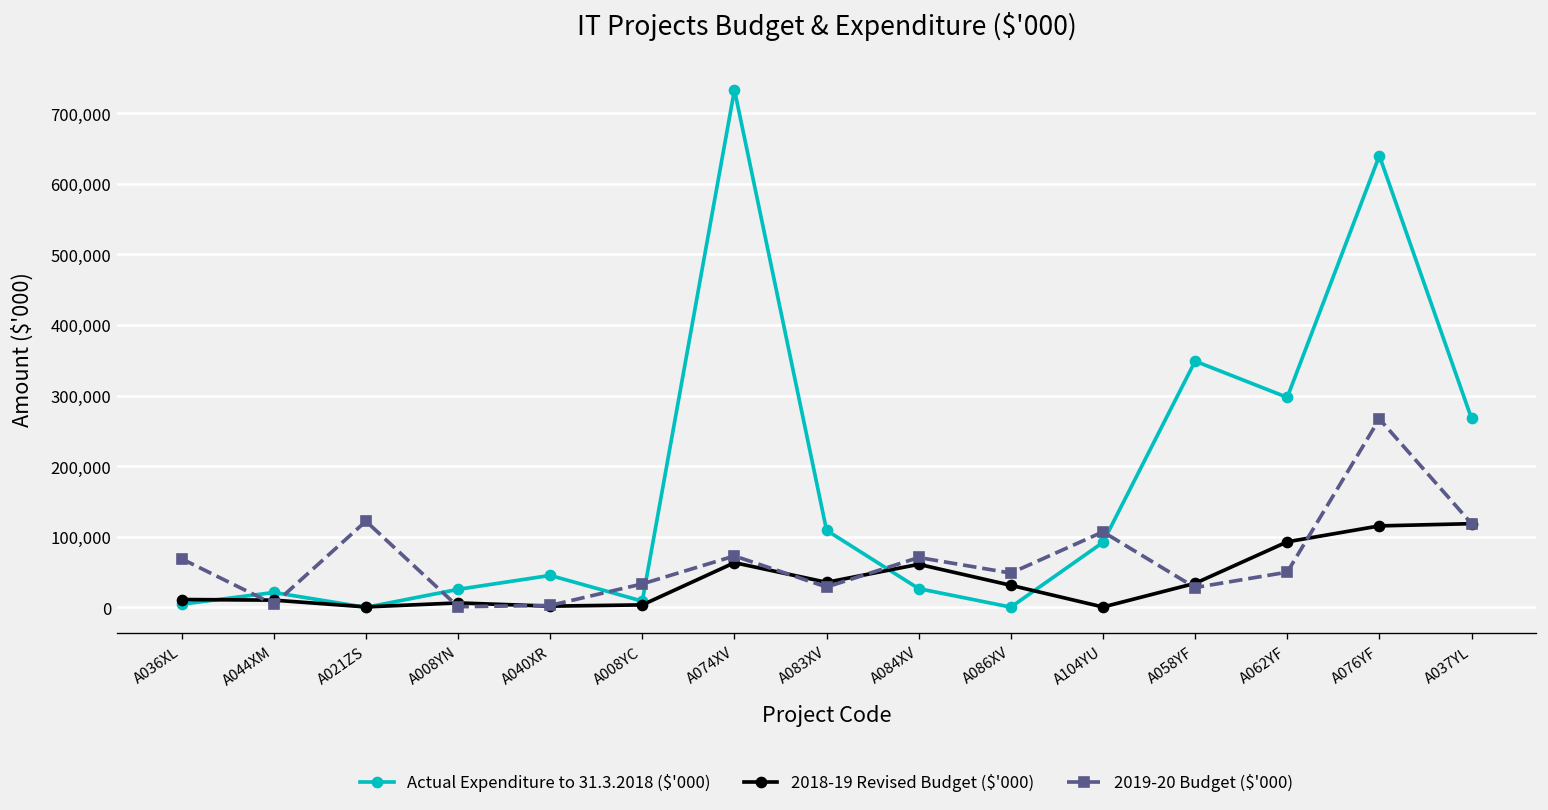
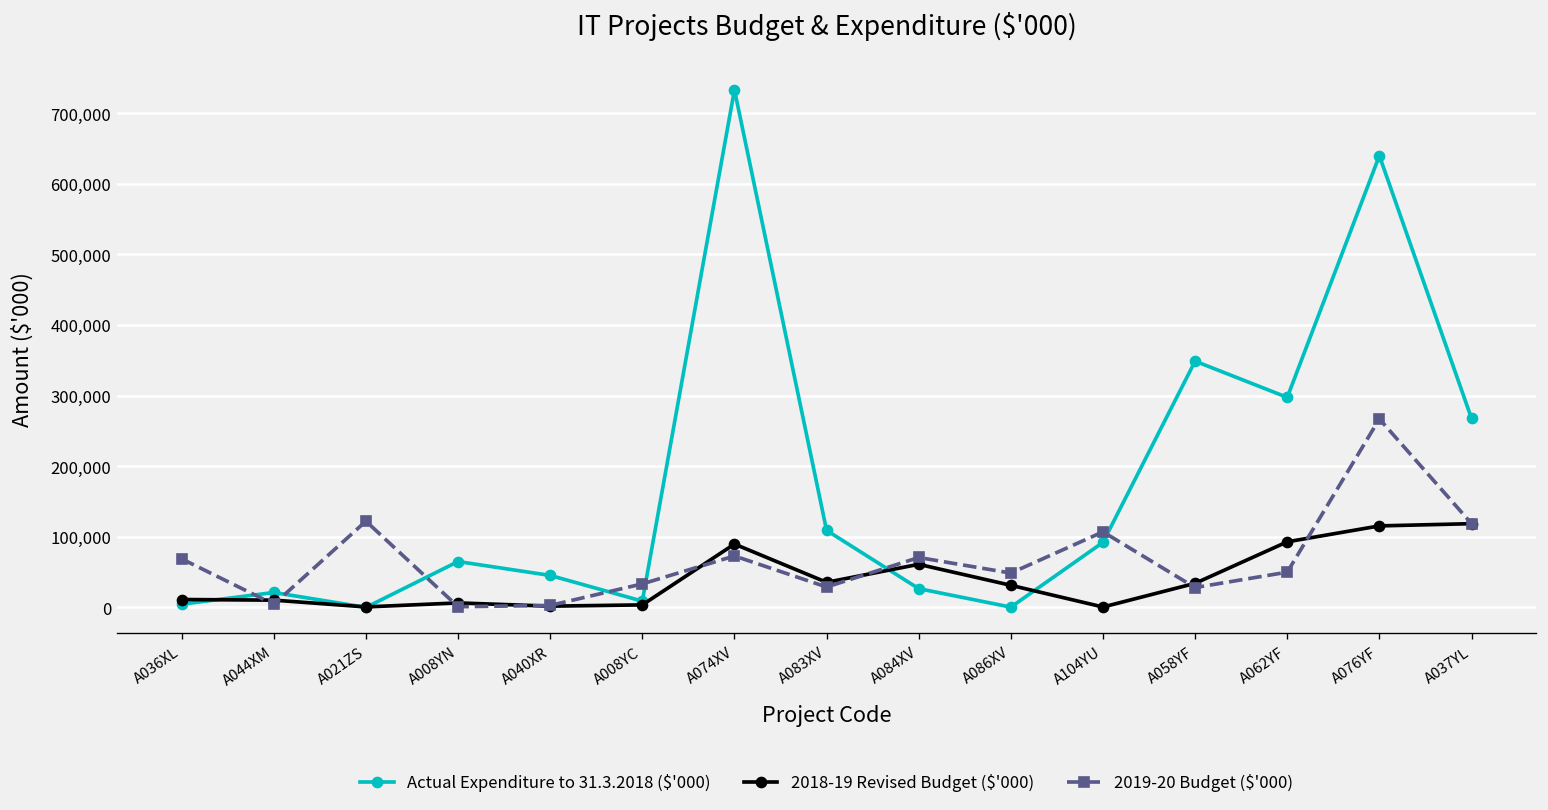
Actual Expenditure to 31.3.2018 ($'000), A008YN: 30,000 -> 60,000
2018-19 Revised Budget ($'000), A074XV: 60,000 -> 90,000
